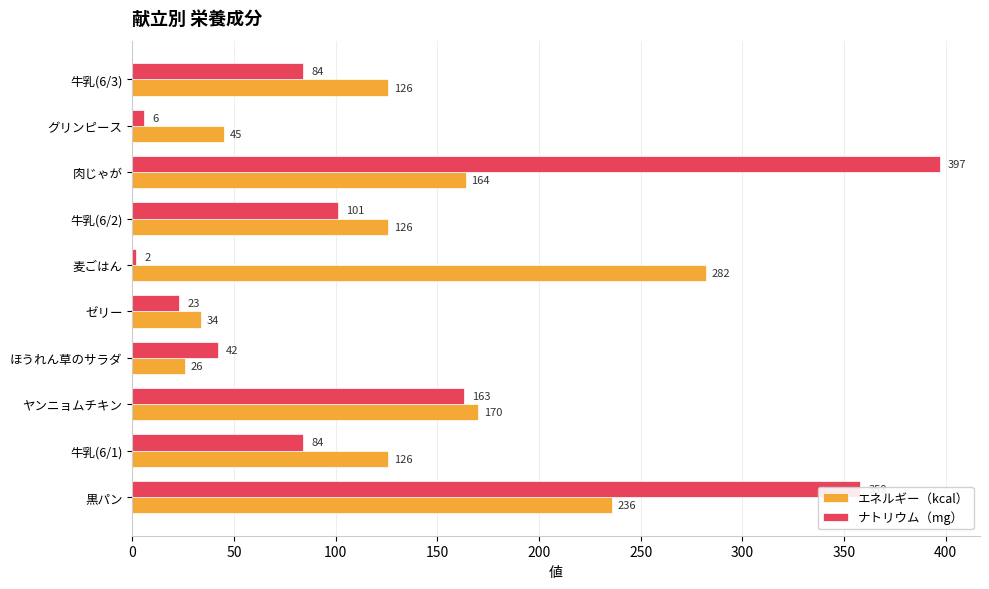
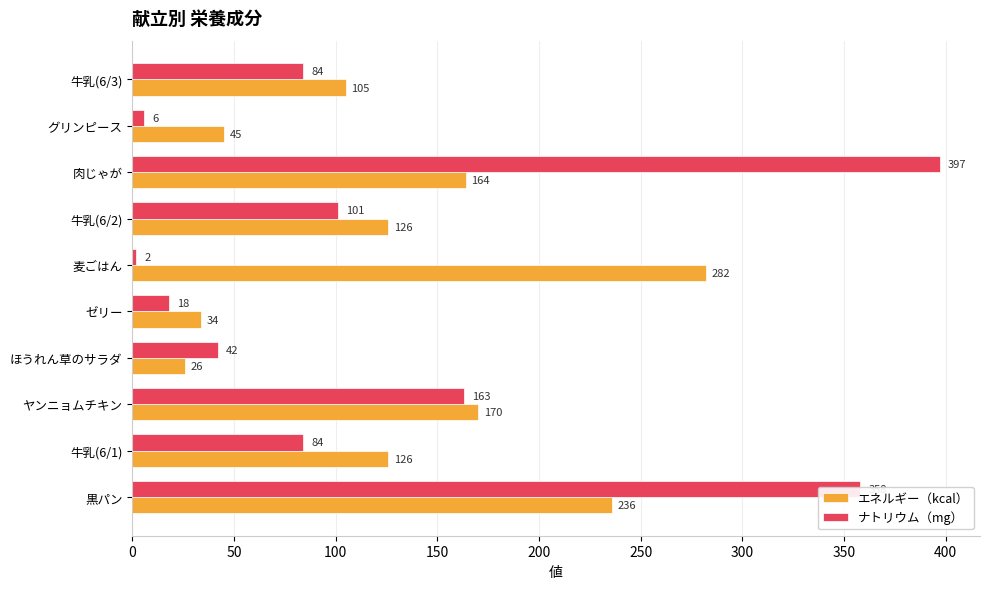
エネルギー（kcal）, 牛乳(6/3): 126 -> 105
ナトリウム（mg）, ゼリー: 23 -> 18
